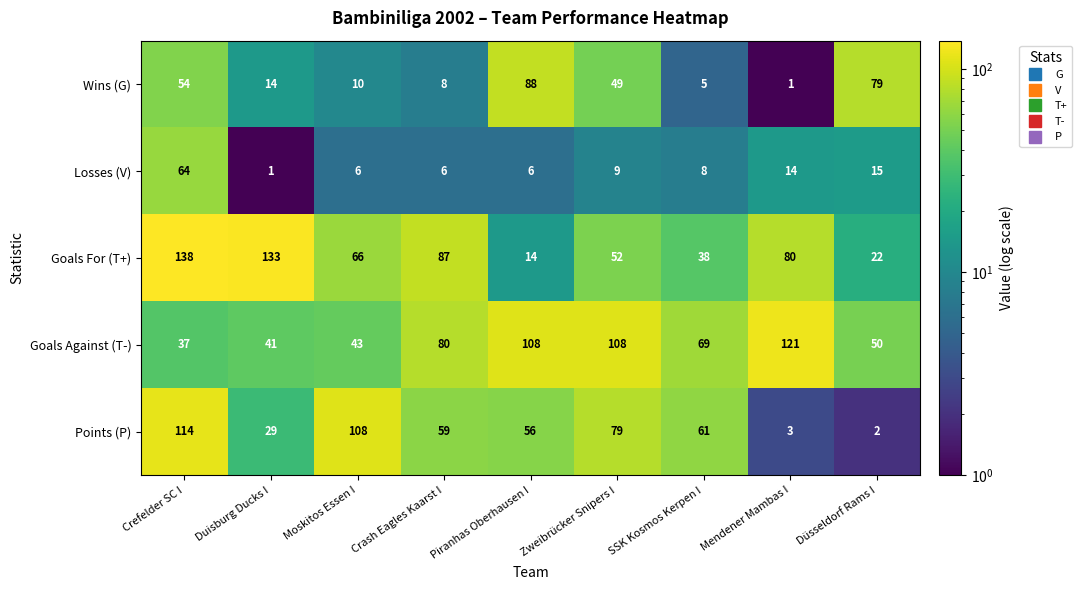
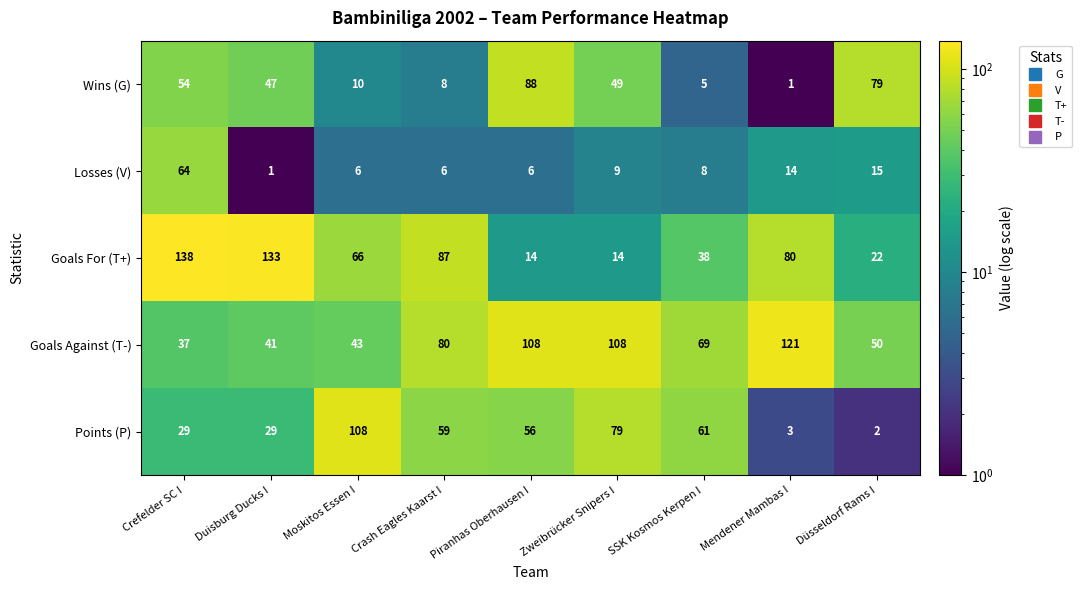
Wins (G), Duisburg Ducks I: 14 -> 47
Goals For (T+), Zweibrücker Snipers I: 52 -> 14
Points (P), Crefelder SC I: 114 -> 29
